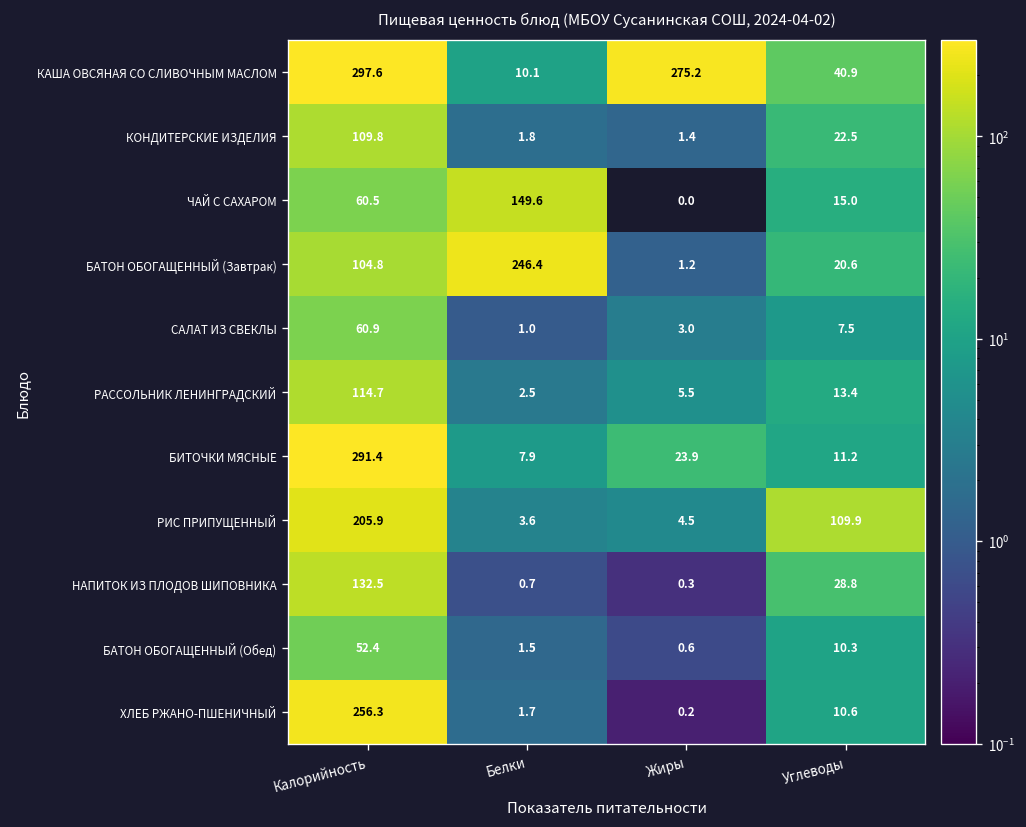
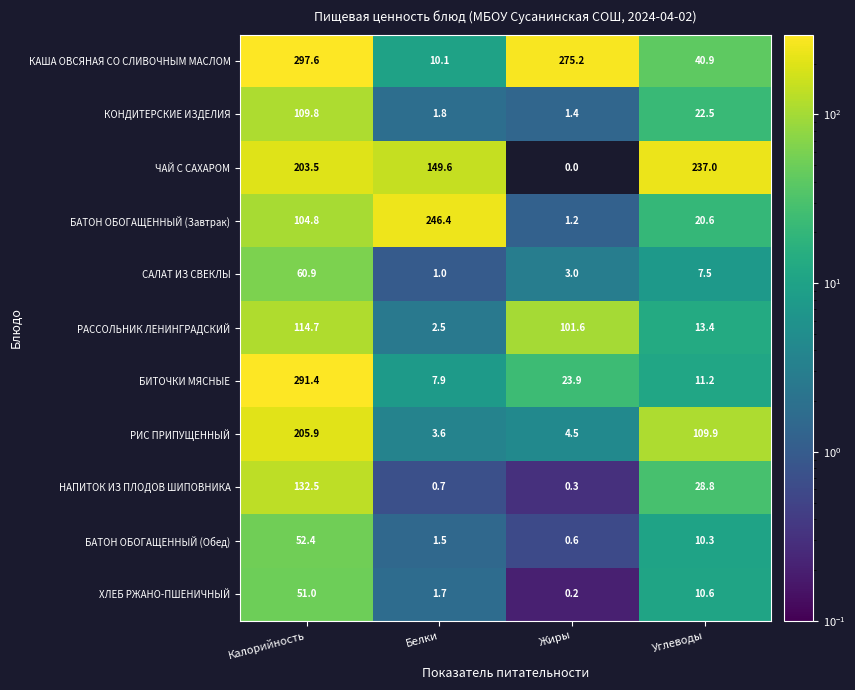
ЧАЙ С САХАРОМ, Калорийность: 60.5 -> 203.5
ЧАЙ С САХАРОМ, Углеводы: 15.0 -> 237.0
РАССОЛЬНИК ЛЕНИНГРАДСКИЙ, Жиры: 5.5 -> 101.6
ХЛЕБ РЖАНО-ПШЕНИЧНЫЙ, Калорийность: 256.3 -> 51.0
